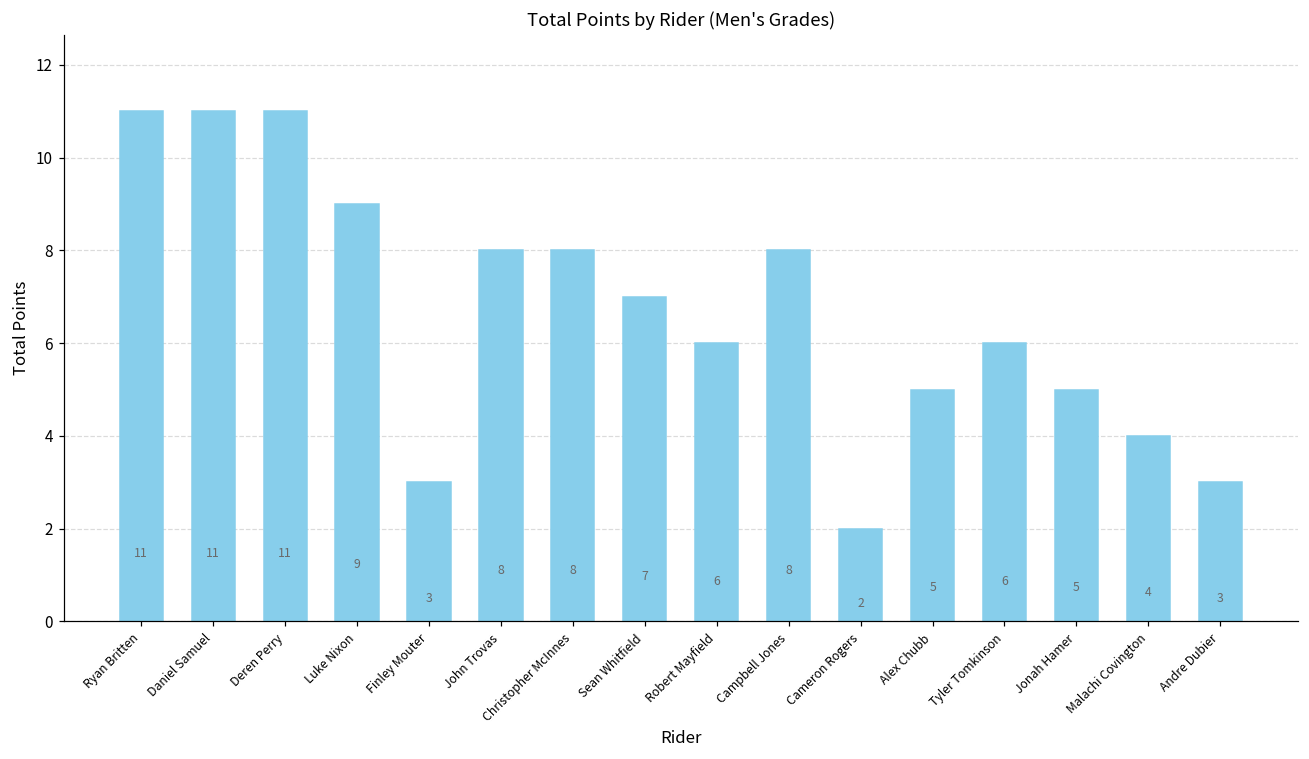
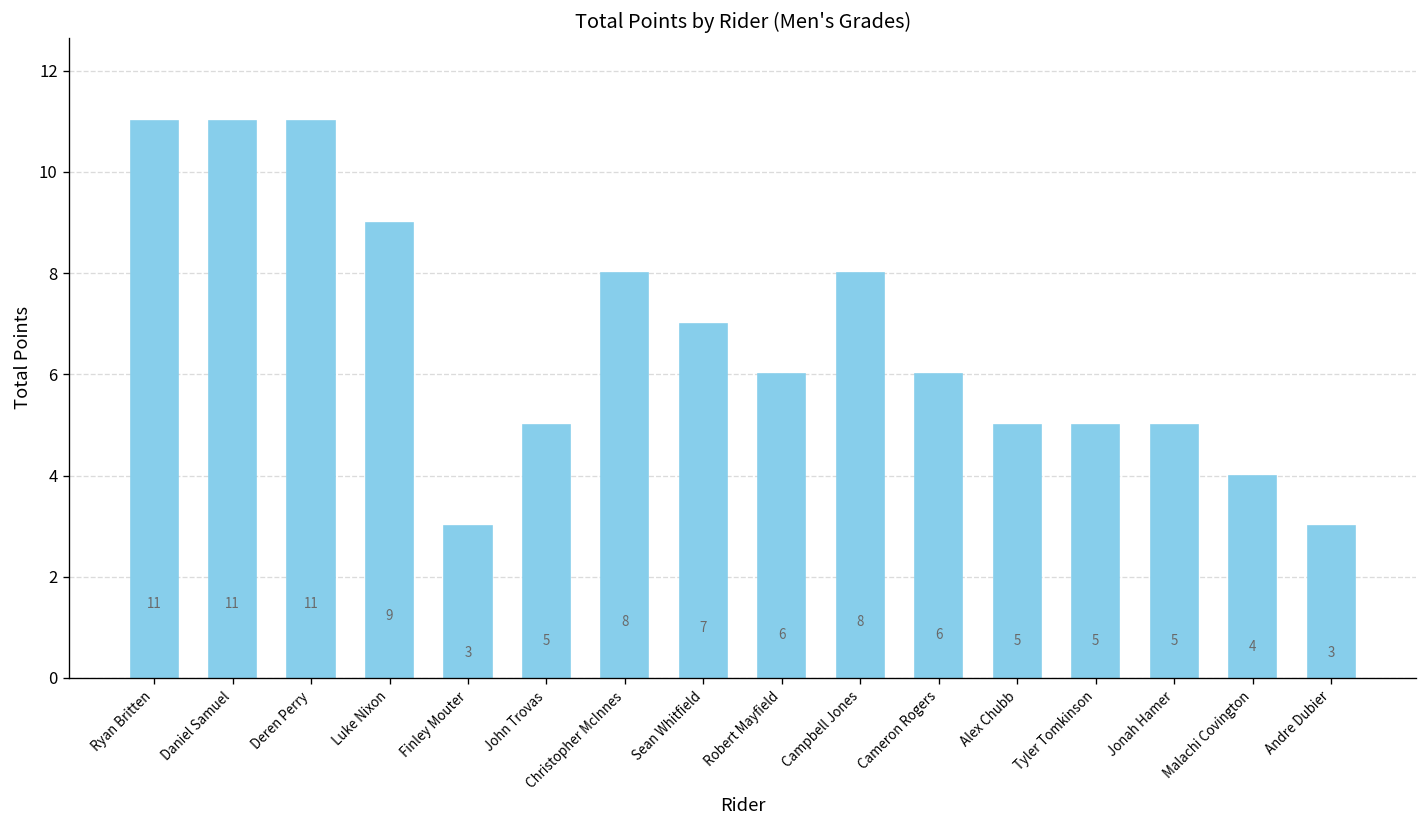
John Trovas: 8 -> 5
Cameron Rogers: 2 -> 6
Tyler Tomkinson: 6 -> 5
